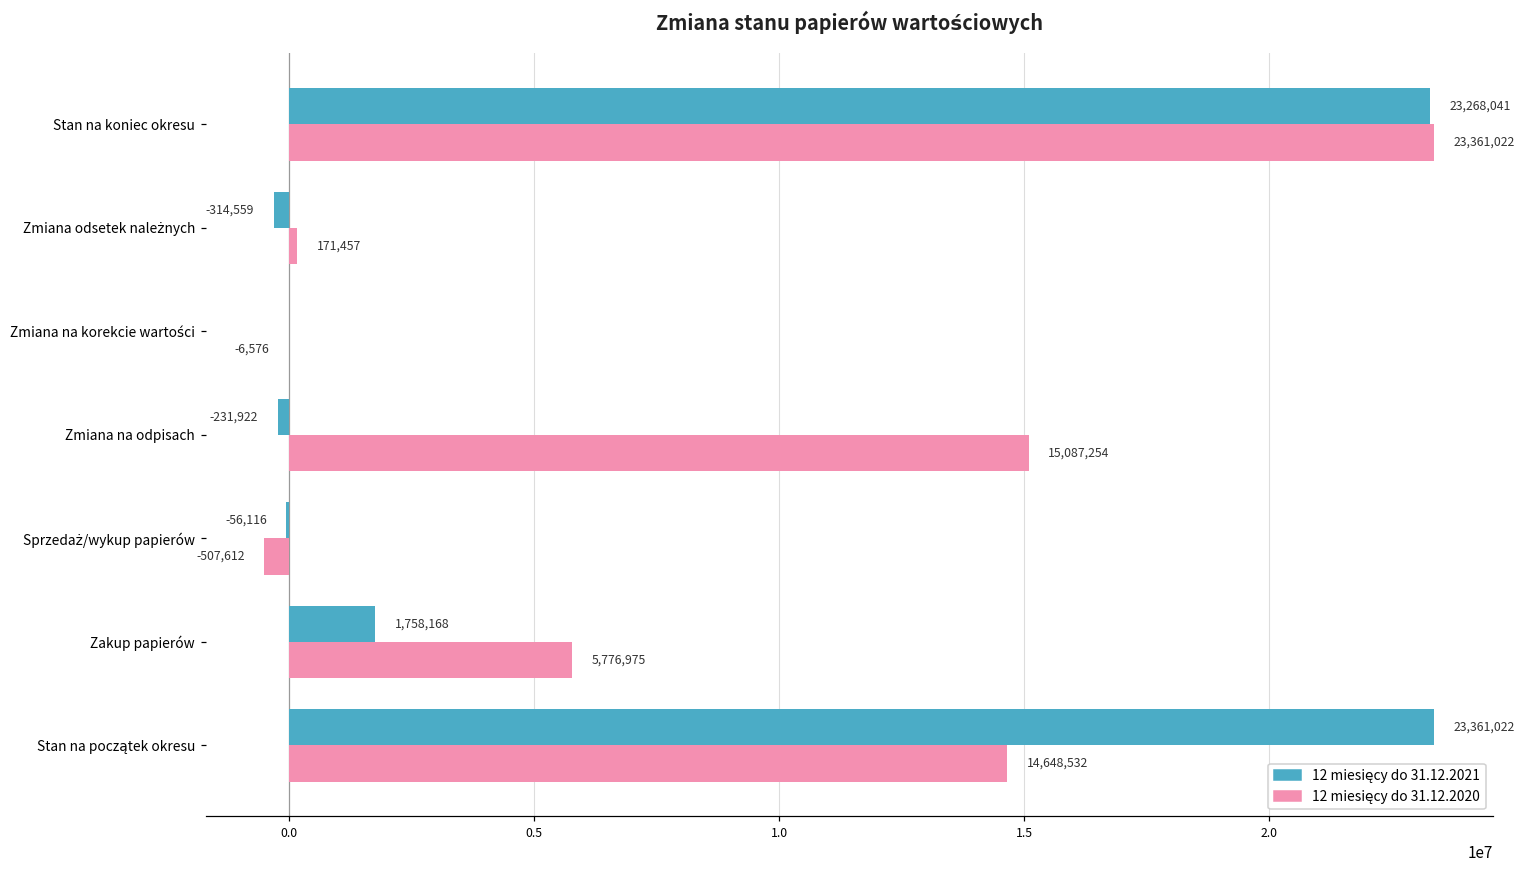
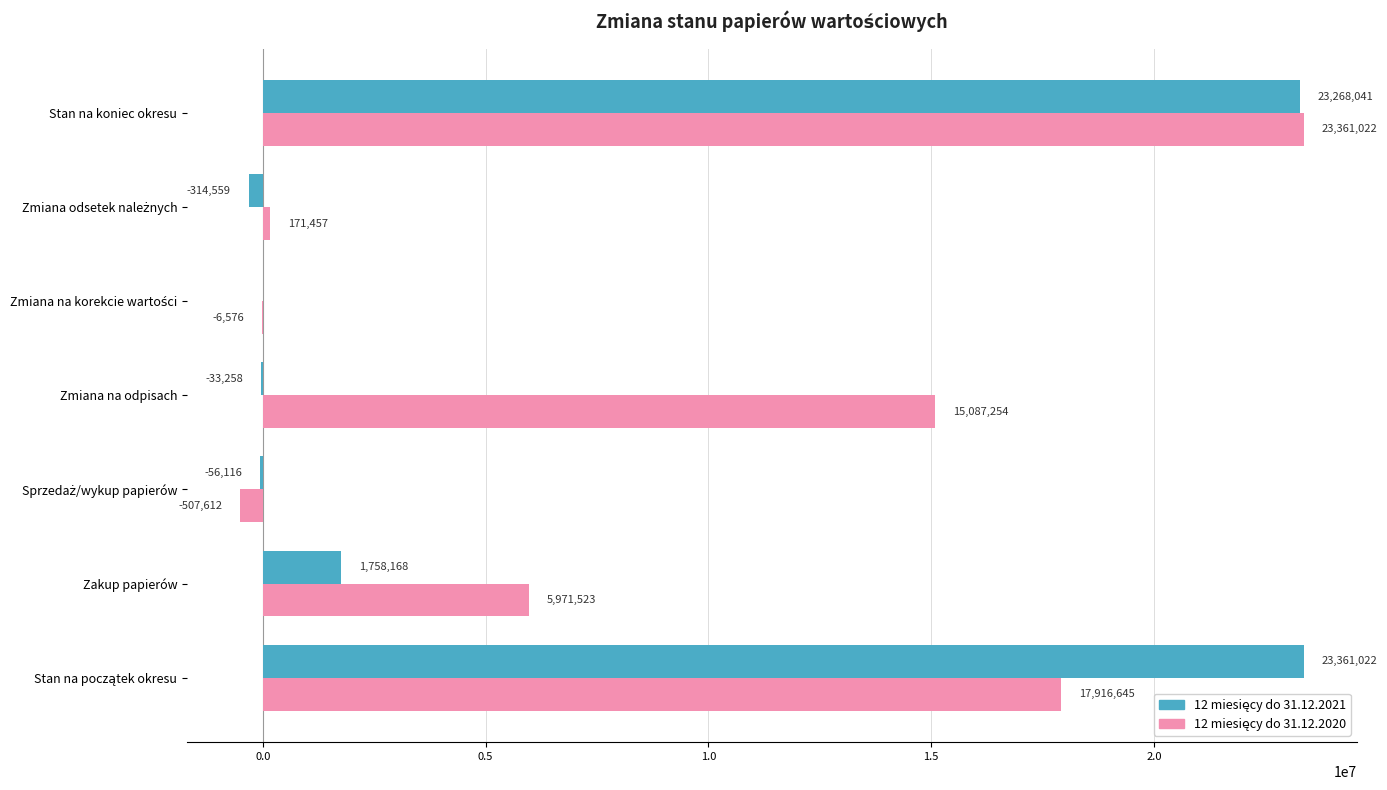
12 miesięcy do 31.12.2021, Zmiana na odpisach: -231,922 -> -33,258
12 miesięcy do 31.12.2020, Zakup papierów: 5,776,975 -> 5,971,523
12 miesięcy do 31.12.2020, Stan na początek okresu: 14,648,532 -> 17,916,645
